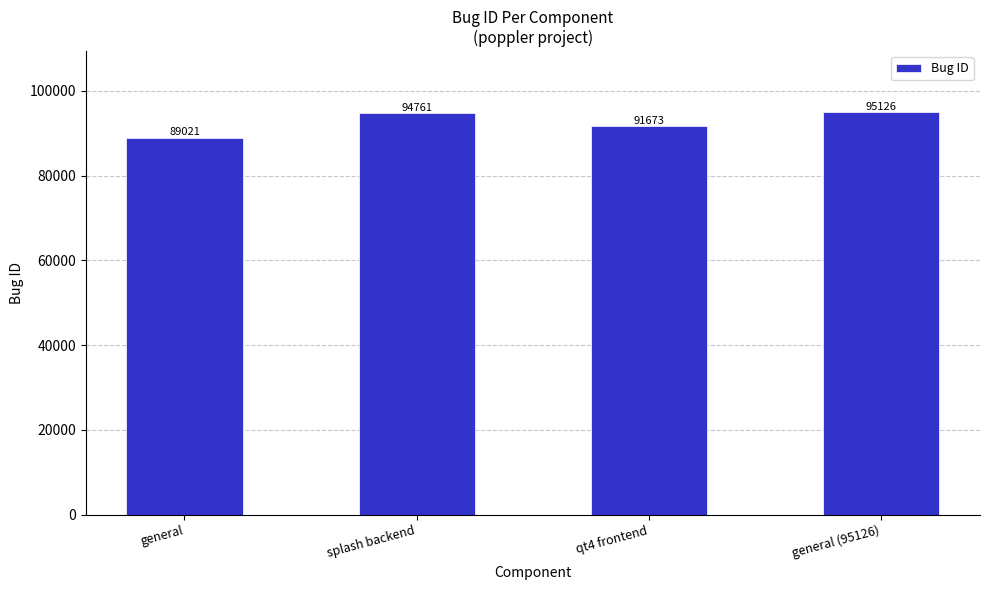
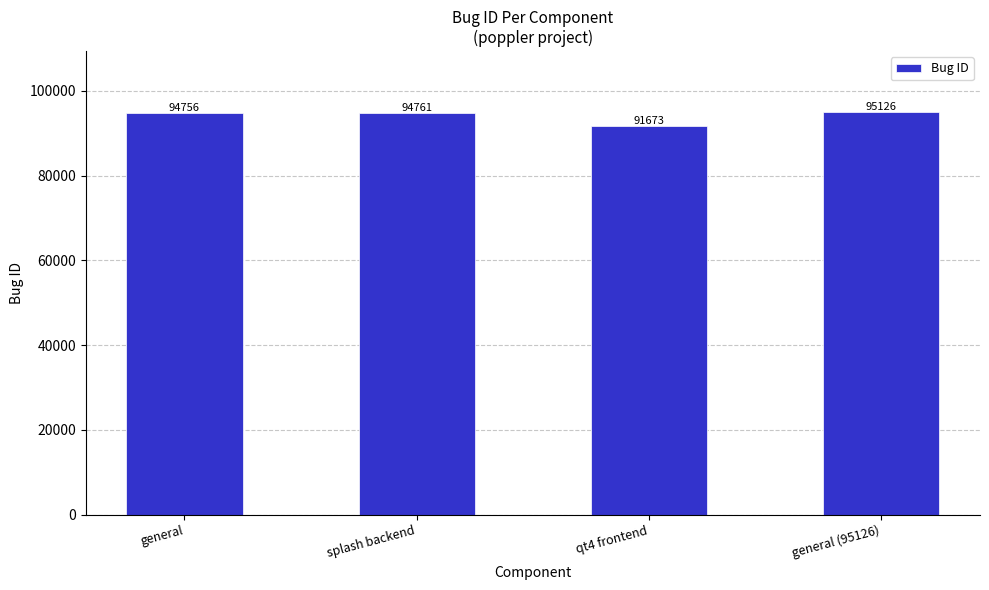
general: 89021 -> 94756
